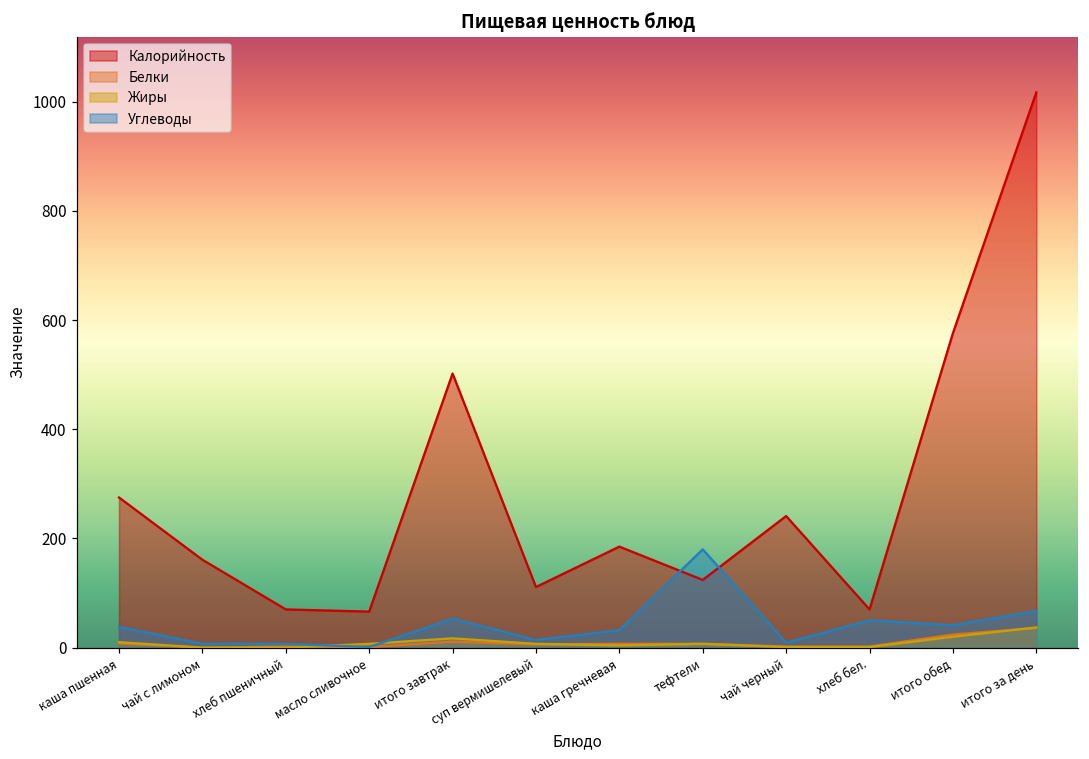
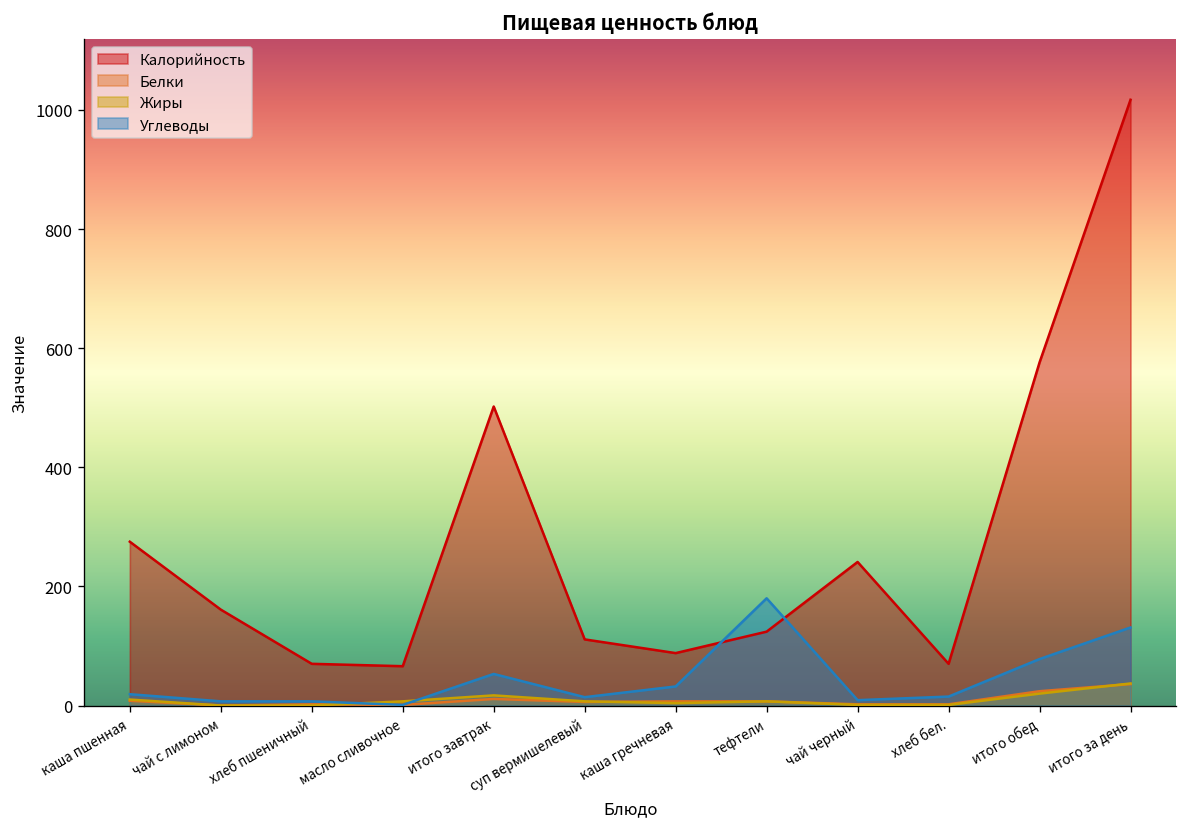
Углеводы, каша пшенная: 40 -> 20
Калорийность, каша гречневая: 190 -> 90
Углеводы, хлеб бел.: 50 -> 20
Углеводы, итого обед: 40 -> 80
Углеводы, итого за день: 70 -> 130
